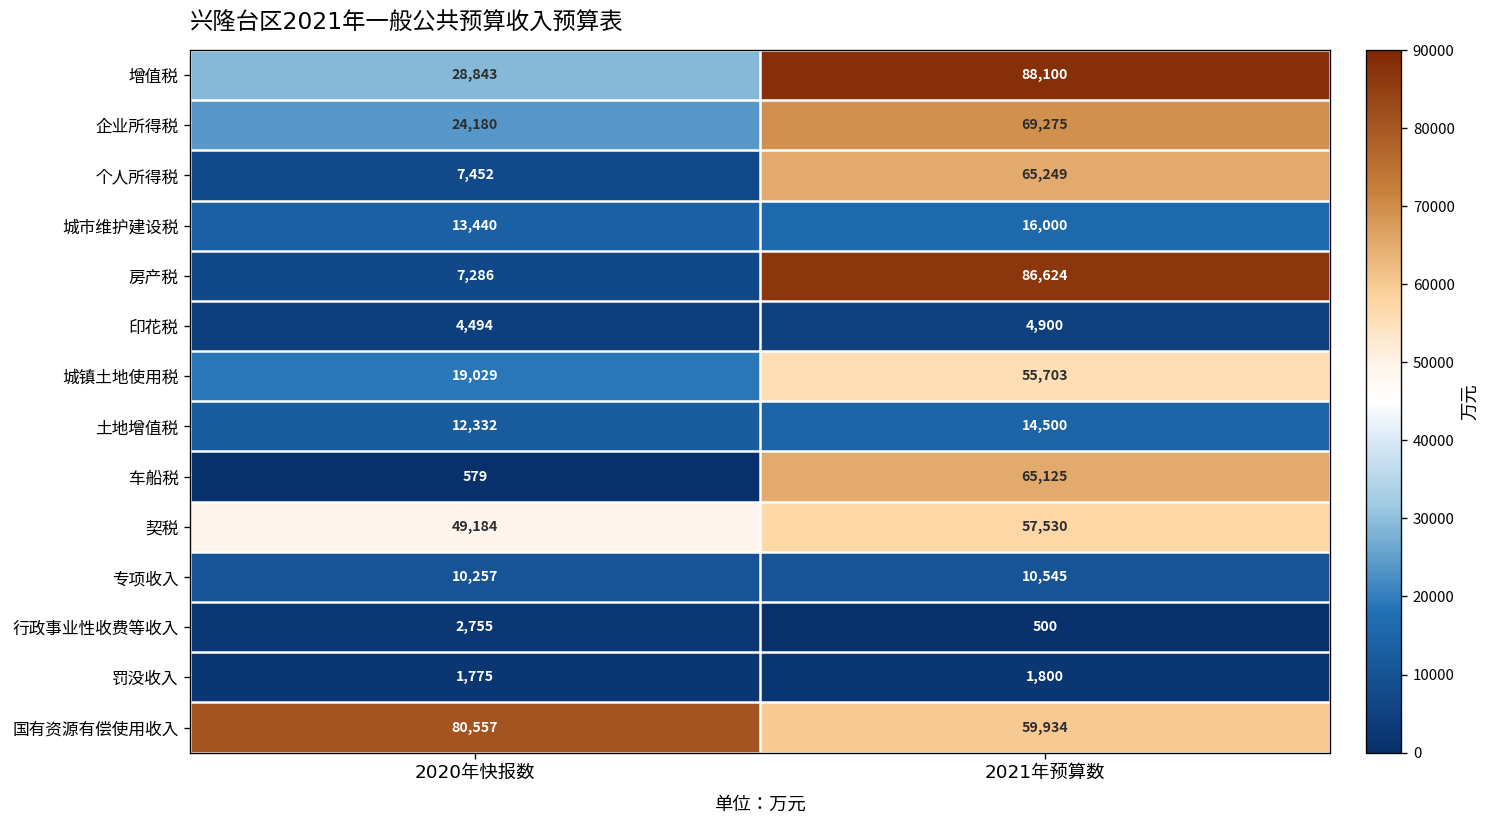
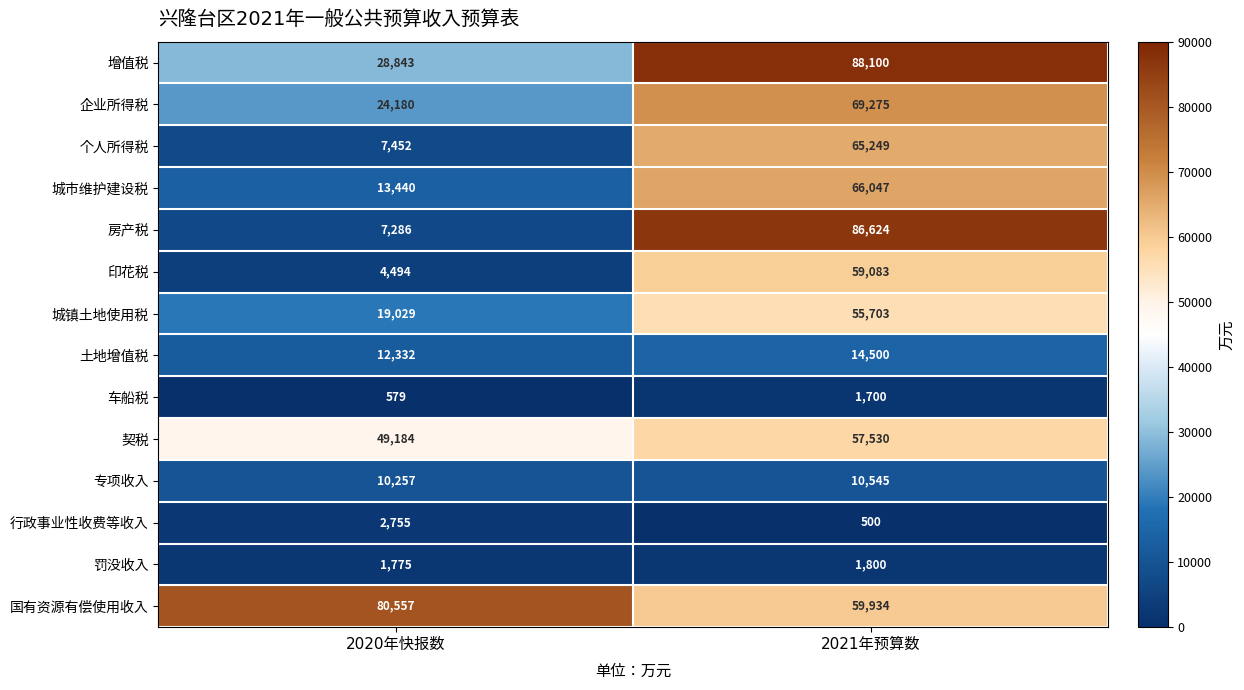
城市维护建设税, 2021年预算数: 16,000 -> 66,047
印花税, 2021年预算数: 4,900 -> 59,083
车船税, 2021年预算数: 65,125 -> 1,700
